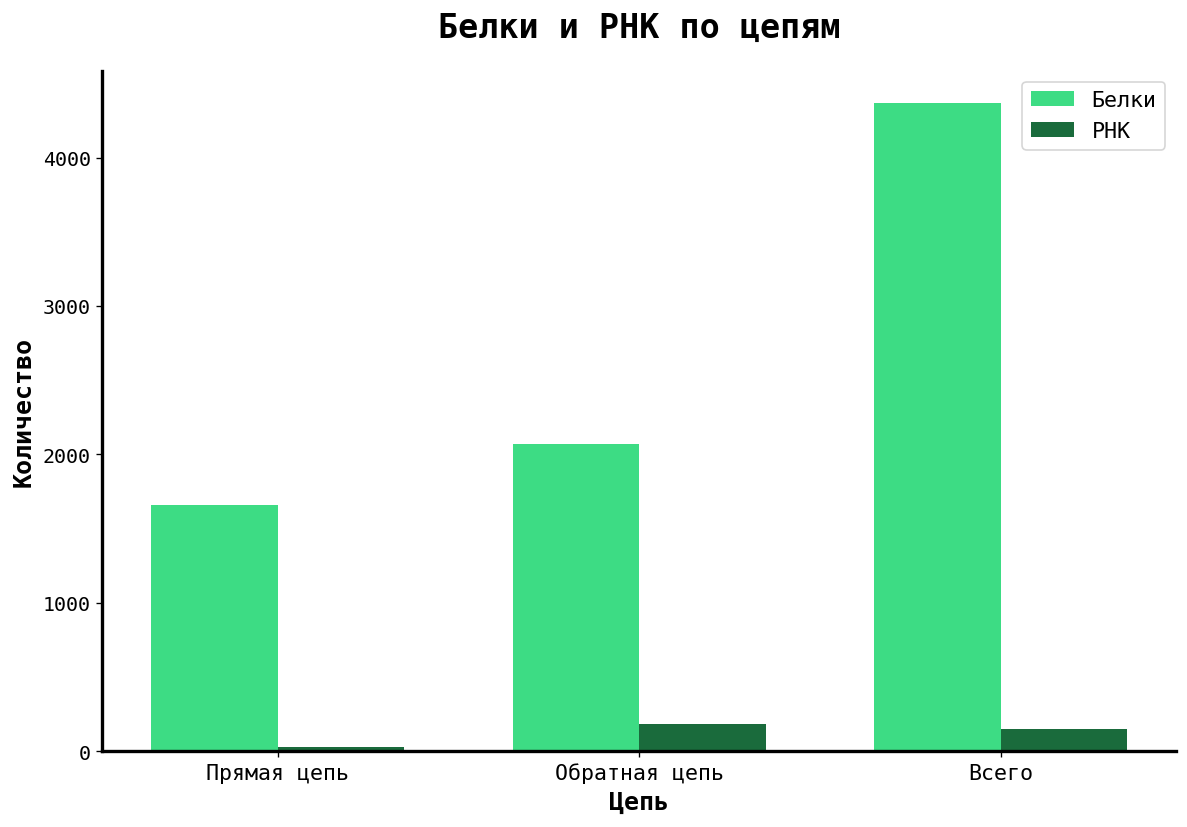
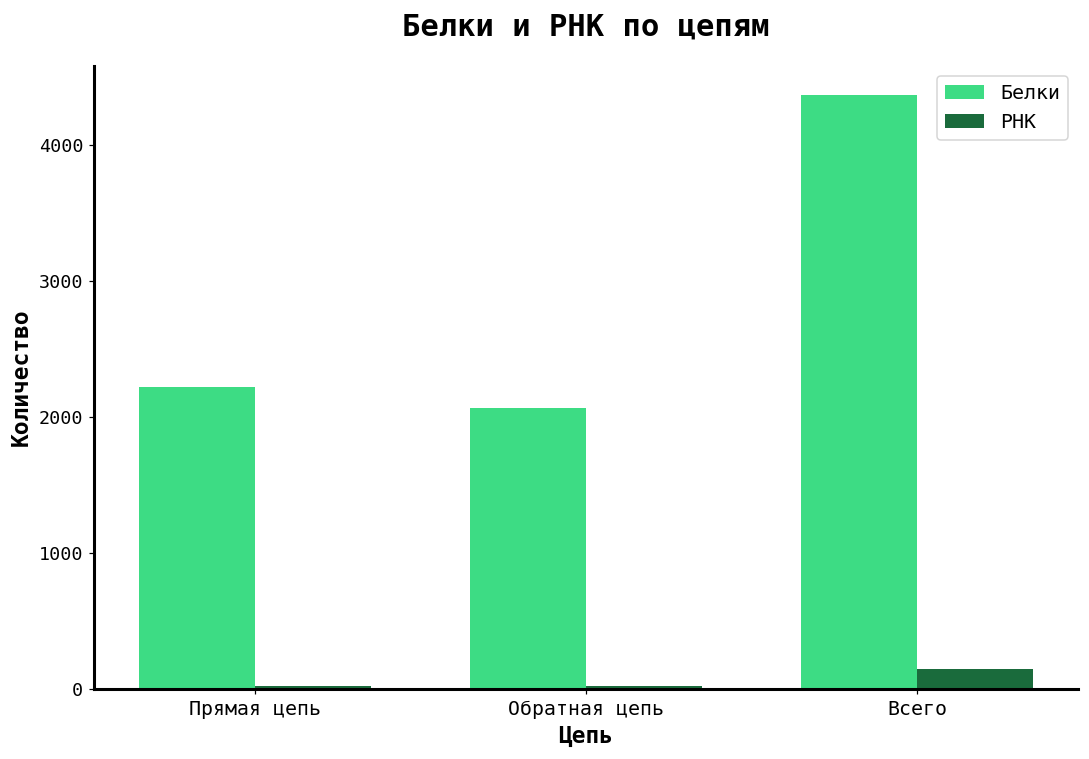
Белки, Прямая цепь: 1660 -> 2220
РНК, Обратная цепь: 180 -> 30
